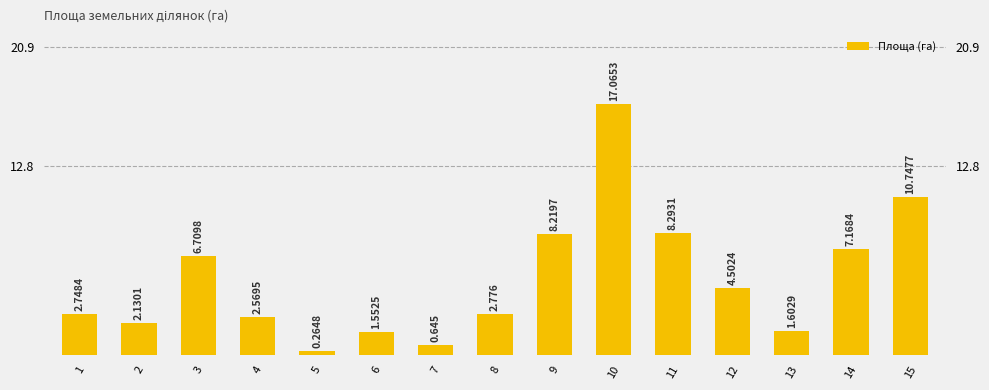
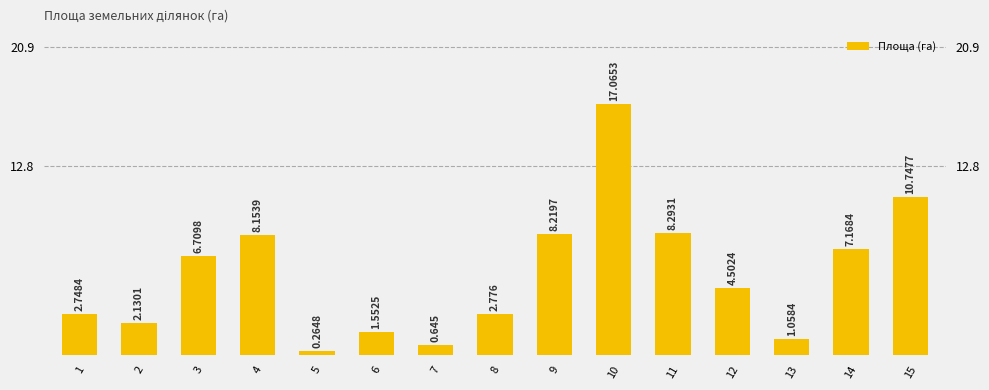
4: 2.5695 -> 8.1539
13: 1.6029 -> 1.0584
